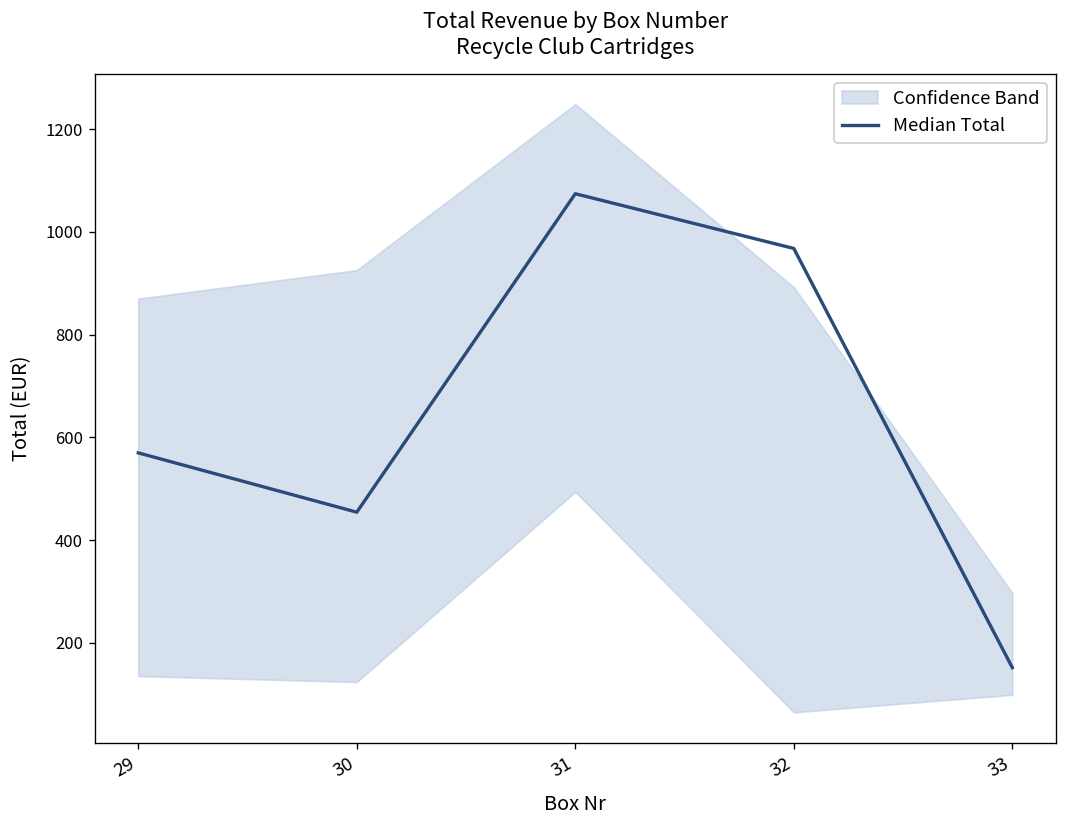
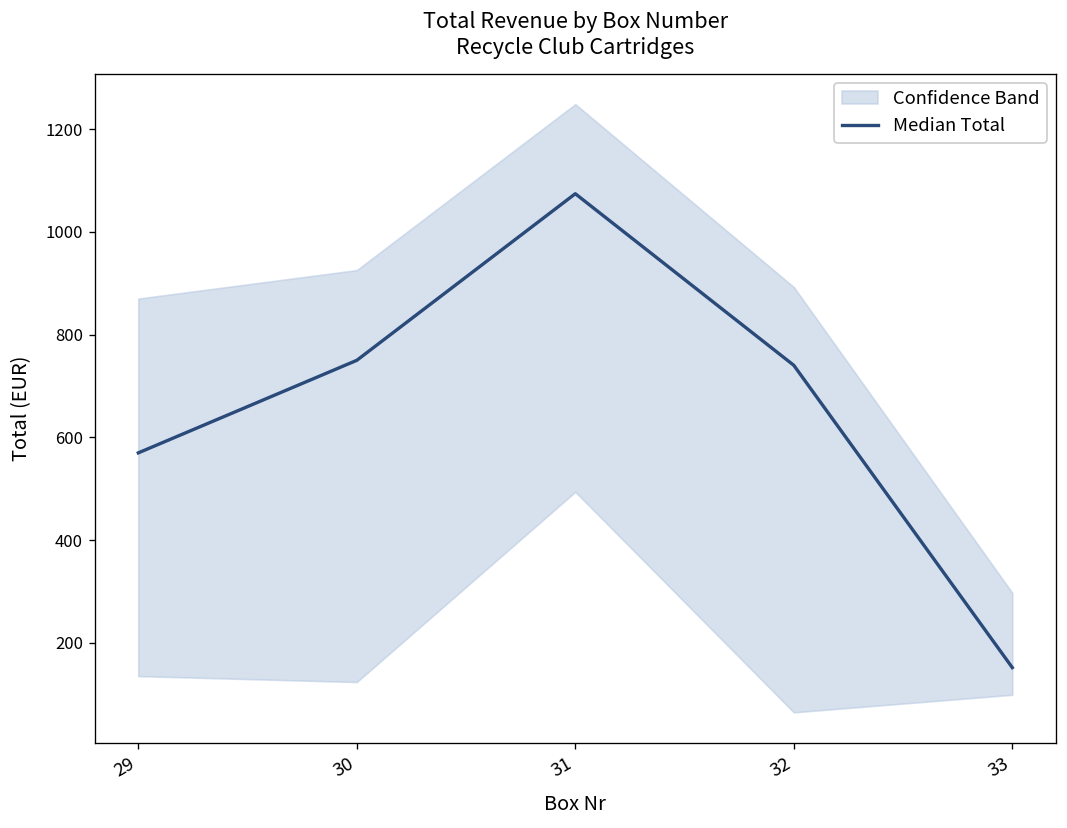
Median Total, 30: 450 -> 750
Median Total, 32: 970 -> 740
